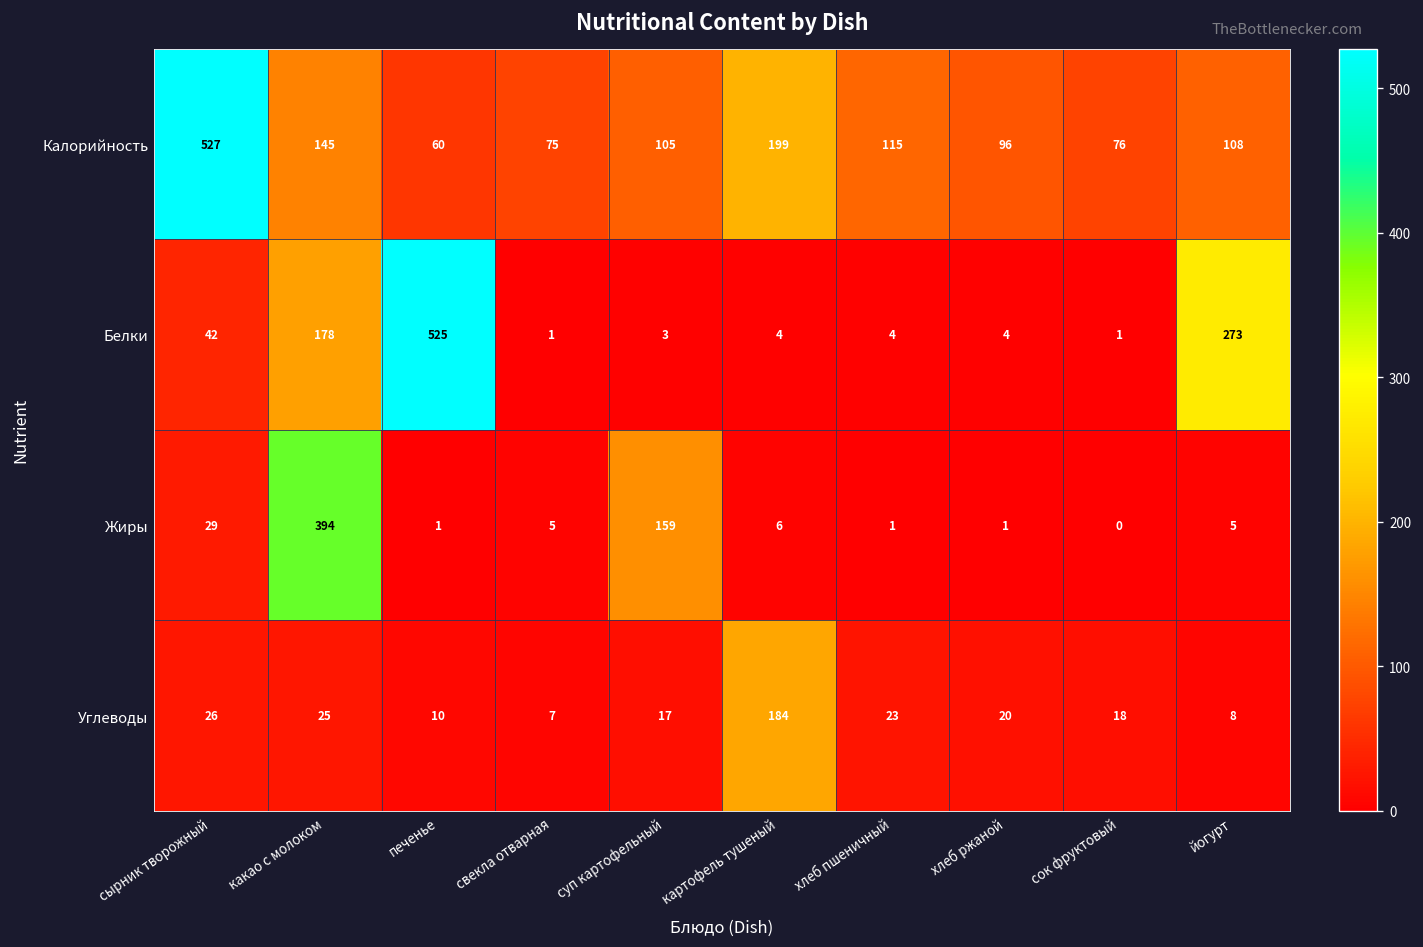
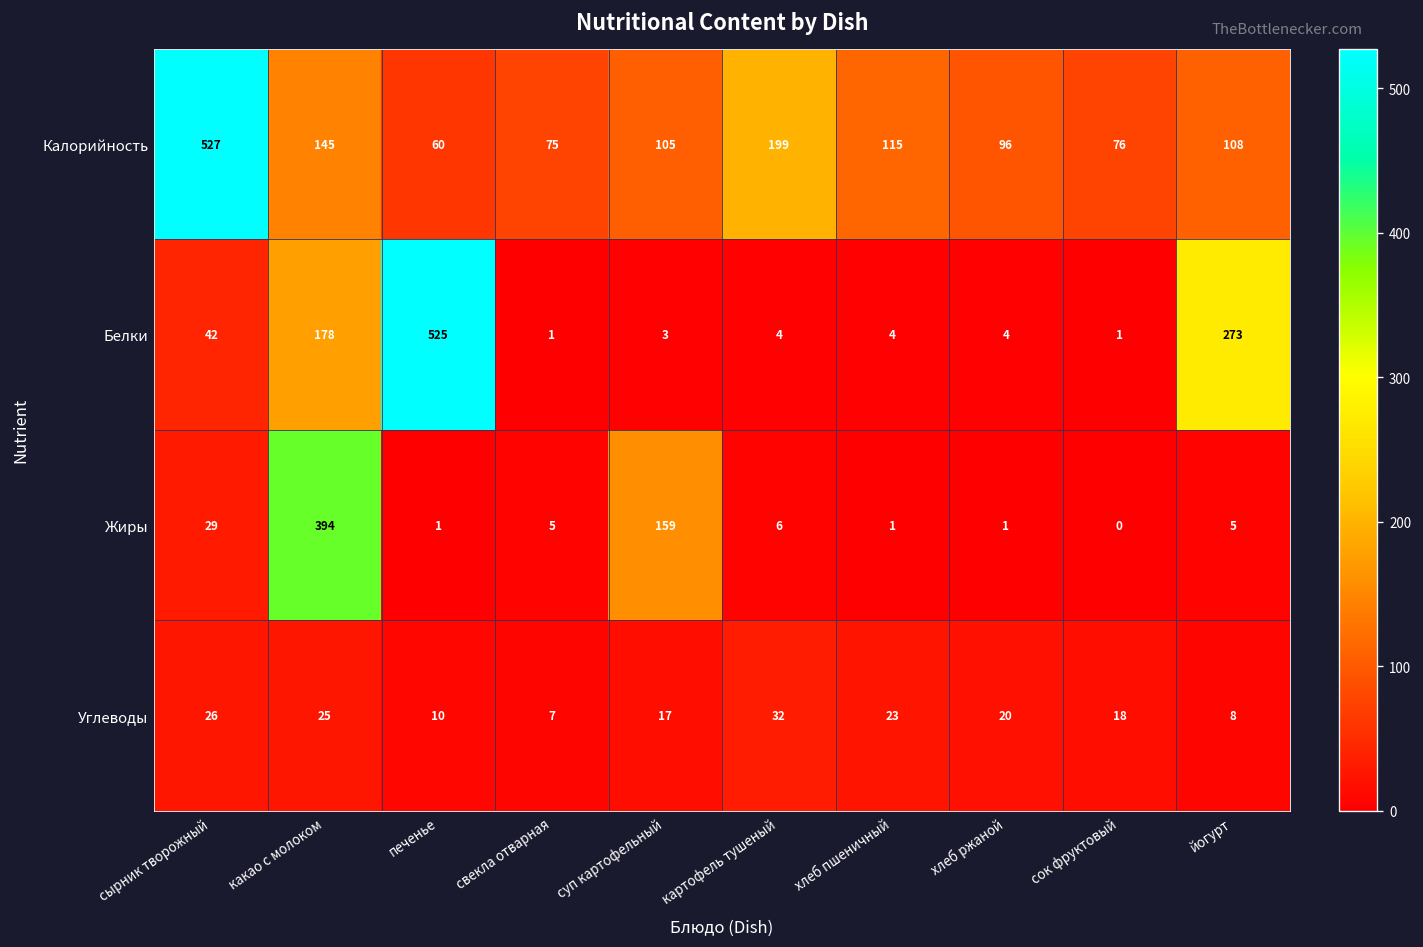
Углеводы, картофель тушеный: 184 -> 32
